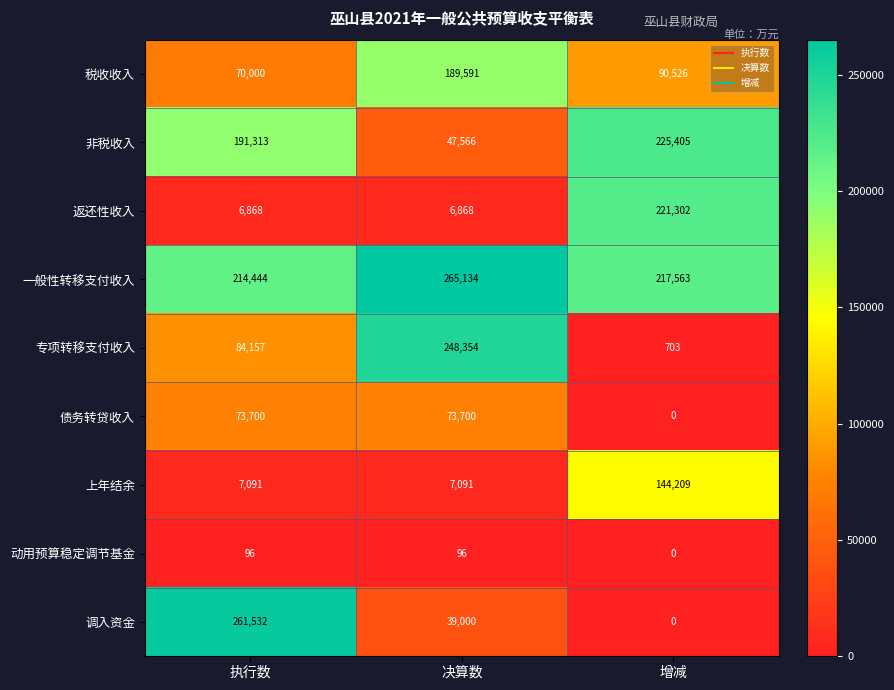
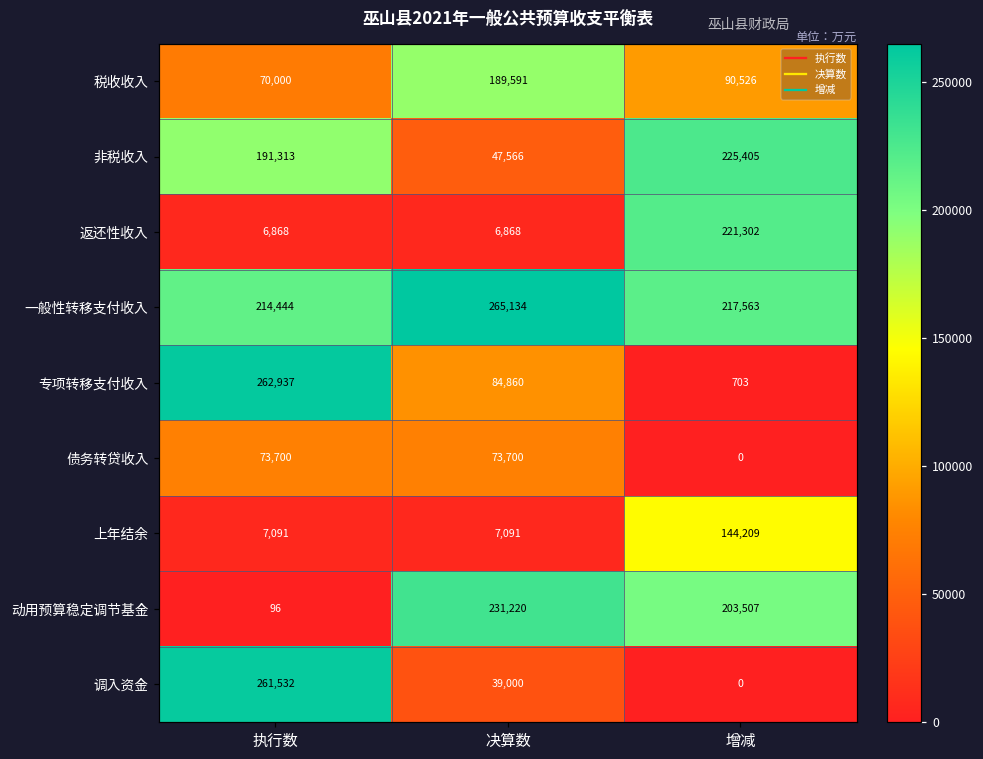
专项转移支付收入, 执行数: 84,157 -> 262,937
专项转移支付收入, 决算数: 248,354 -> 84,860
动用预算稳定调节基金, 决算数: 96 -> 231,220
动用预算稳定调节基金, 增减: 0 -> 203,507
